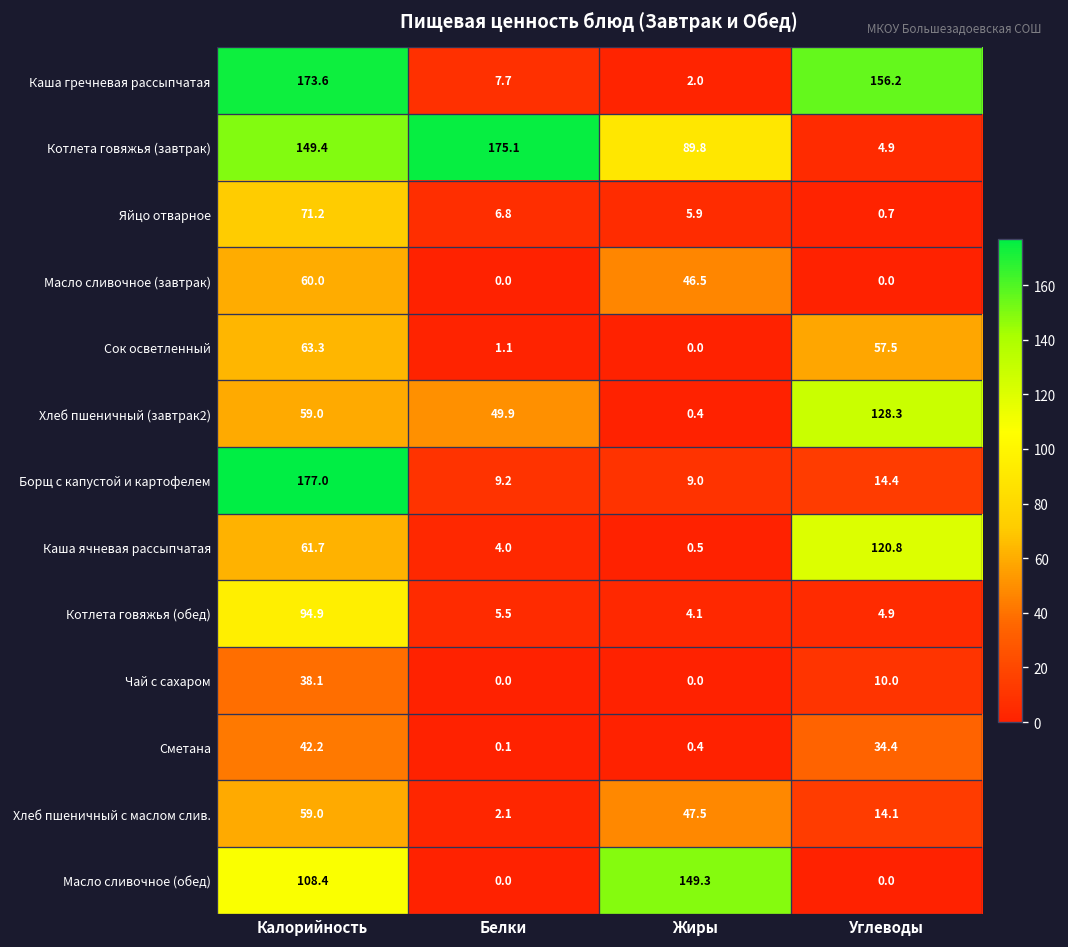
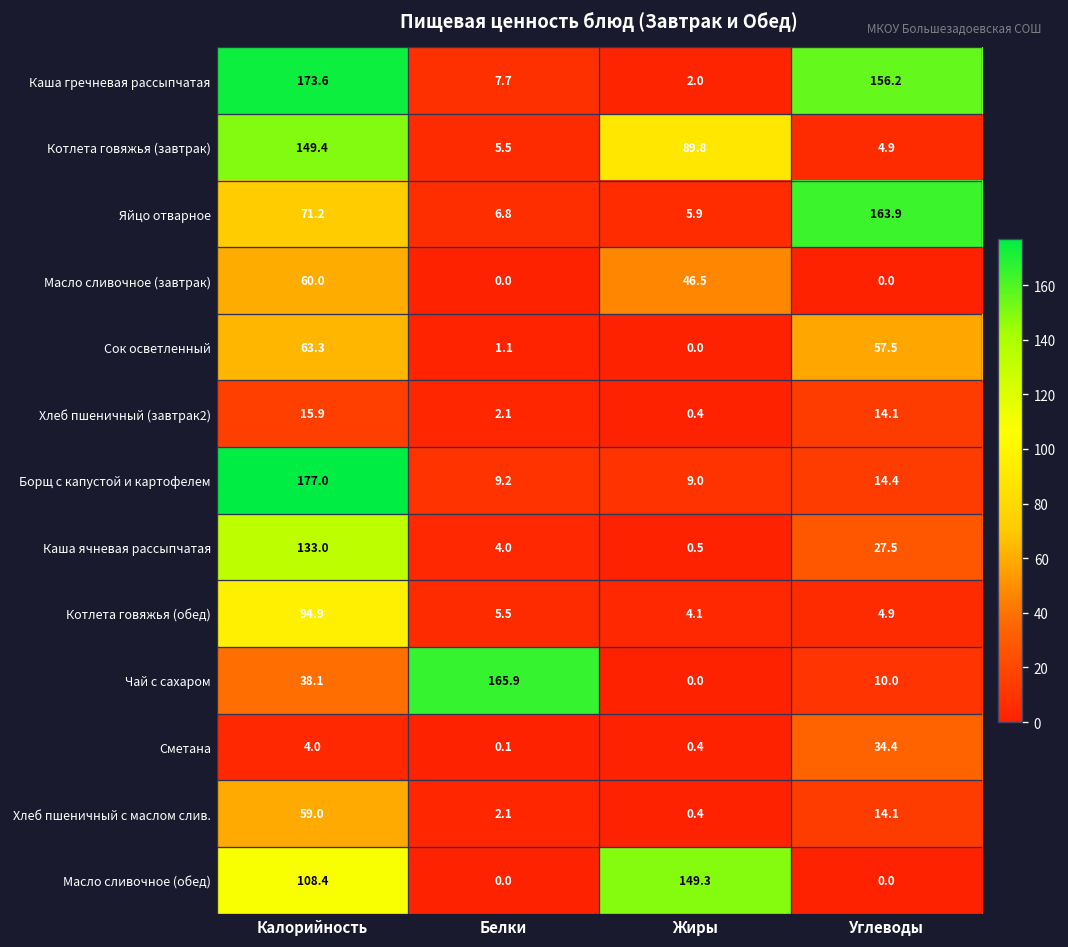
Котлета говяжья (завтрак), Белки: 175.1 -> 5.5
Яйцо отварное, Углеводы: 0.7 -> 163.9
Хлеб пшеничный (завтрак2), Калорийность: 59.0 -> 15.9
Хлеб пшеничный (завтрак2), Белки: 49.9 -> 2.1
Хлеб пшеничный (завтрак2), Углеводы: 128.3 -> 14.1
Каша ячневая рассыпчатая, Калорийность: 61.7 -> 133.0
Каша ячневая рассыпчатая, Углеводы: 120.8 -> 27.5
Чай с сахаром, Белки: 0.0 -> 165.9
Сметана, Калорийность: 42.2 -> 4.0
Хлеб пшеничный с маслом слив., Жиры: 47.5 -> 0.4
